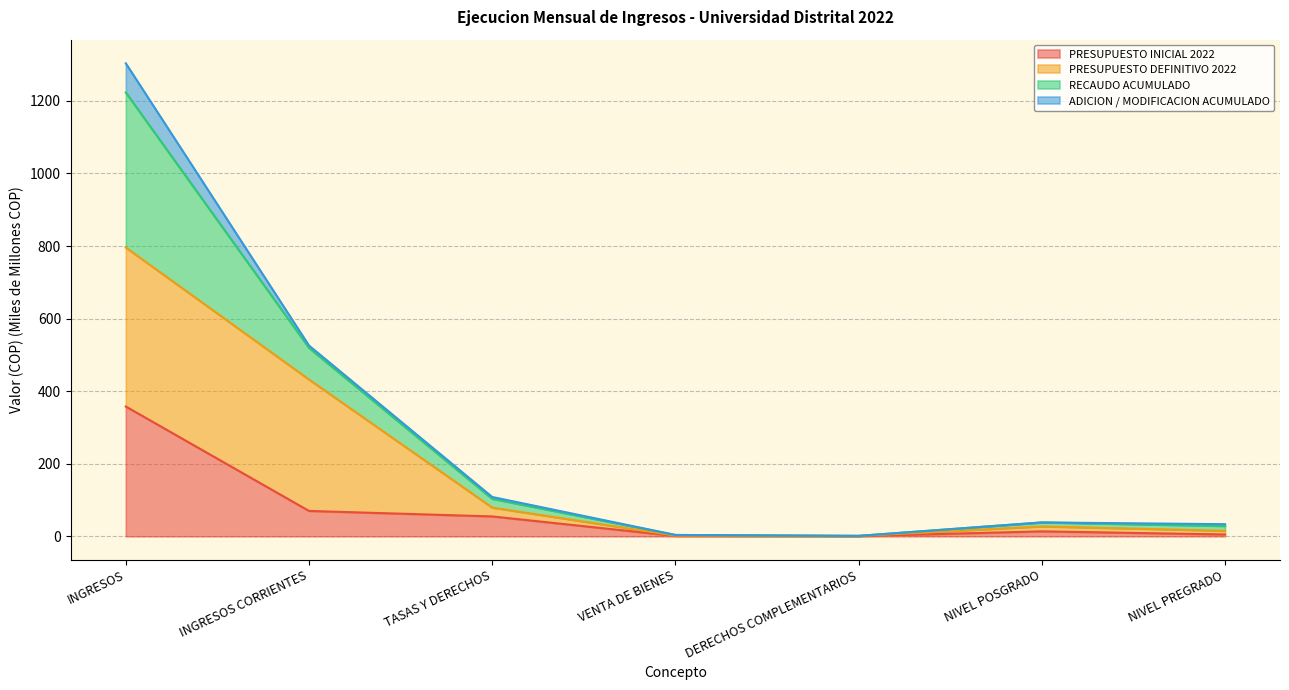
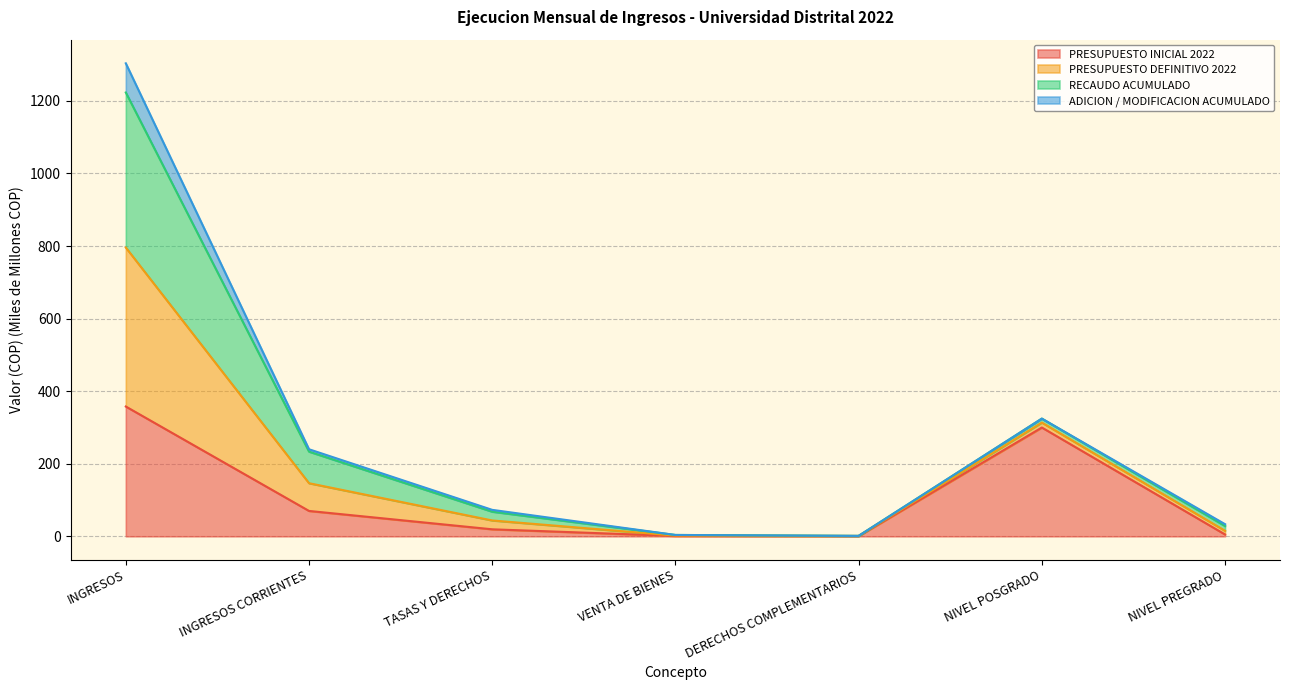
PRESUPUESTO DEFINITIVO 2022, INGRESOS CORRIENTES: 360 -> 80
PRESUPUESTO INICIAL 2022, TASAS Y DERECHOS: 50 -> 20
PRESUPUESTO INICIAL 2022, NIVEL POSGRADO: 10 -> 300
